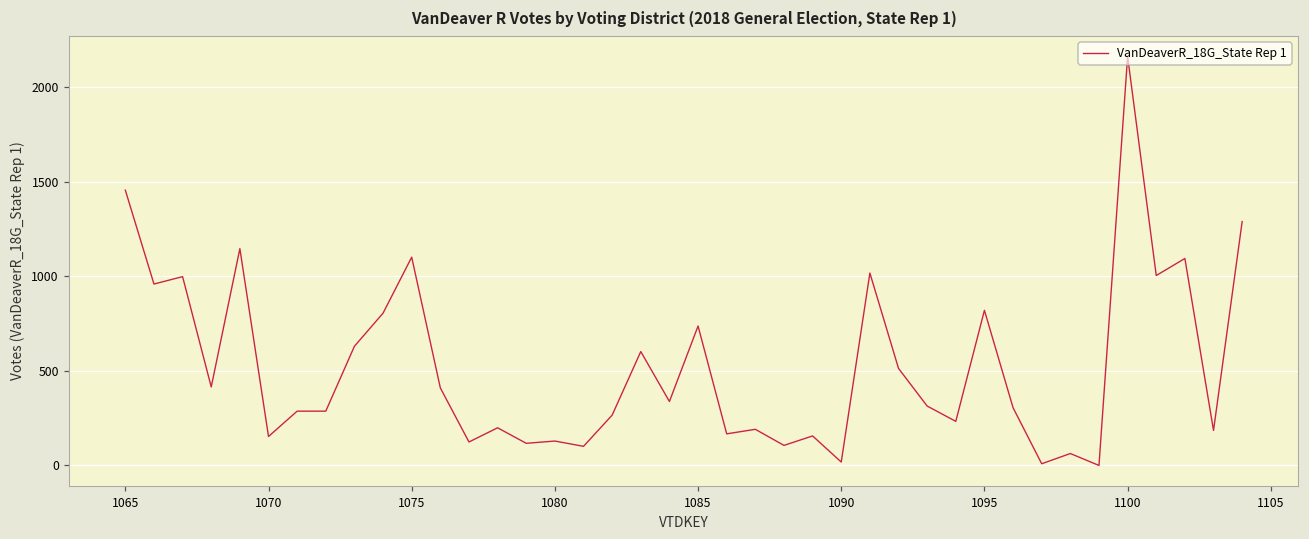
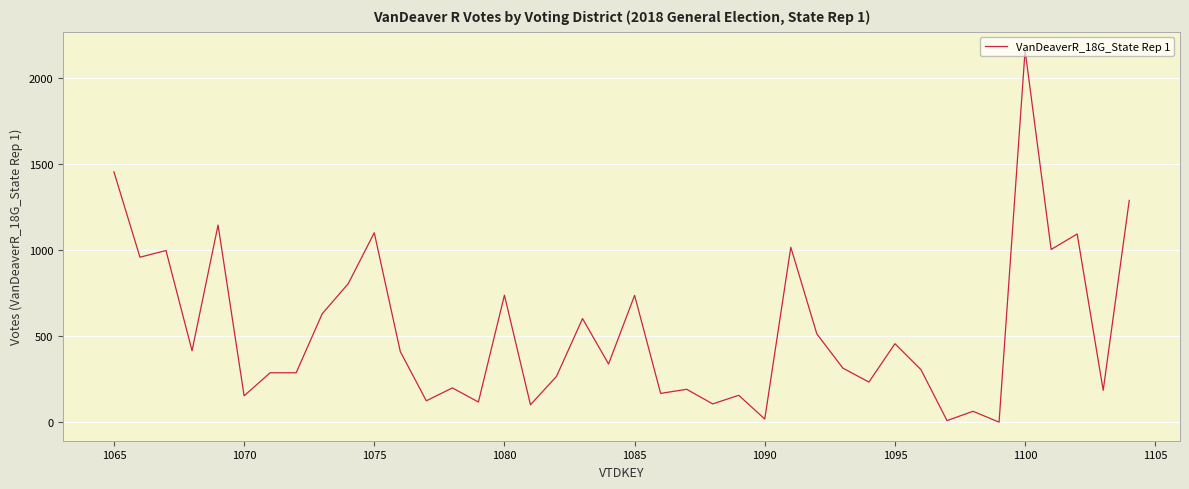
1080: 130 -> 740
1095: 820 -> 460
